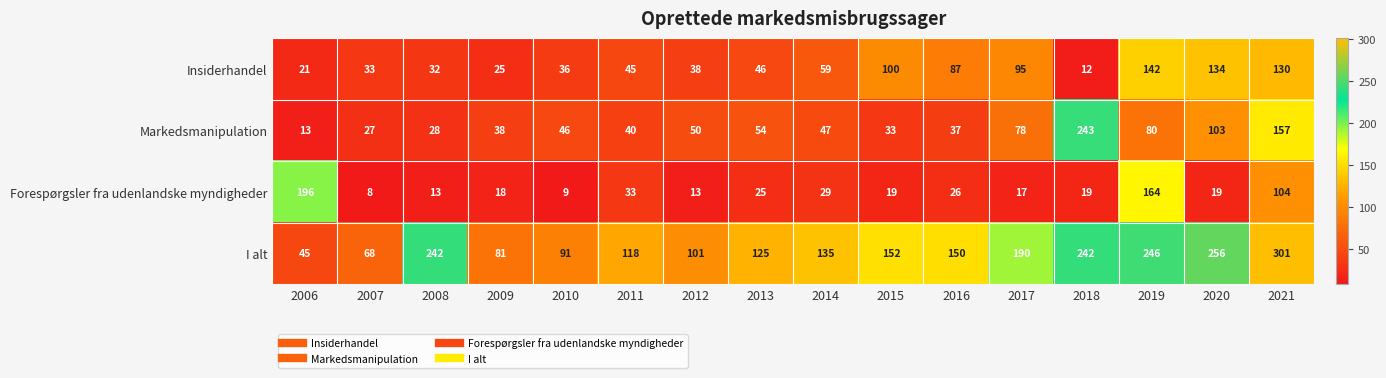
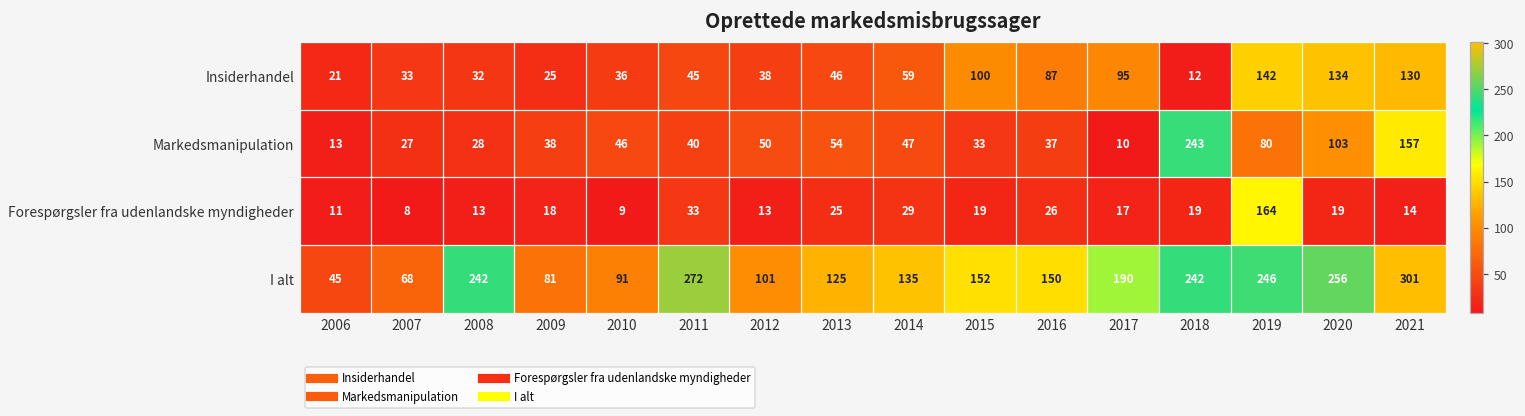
Markedsmanipulation, 2017: 78 -> 10
Forespørgsler fra udenlandske myndigheder, 2006: 196 -> 11
Forespørgsler fra udenlandske myndigheder, 2021: 104 -> 14
I alt, 2011: 118 -> 272
